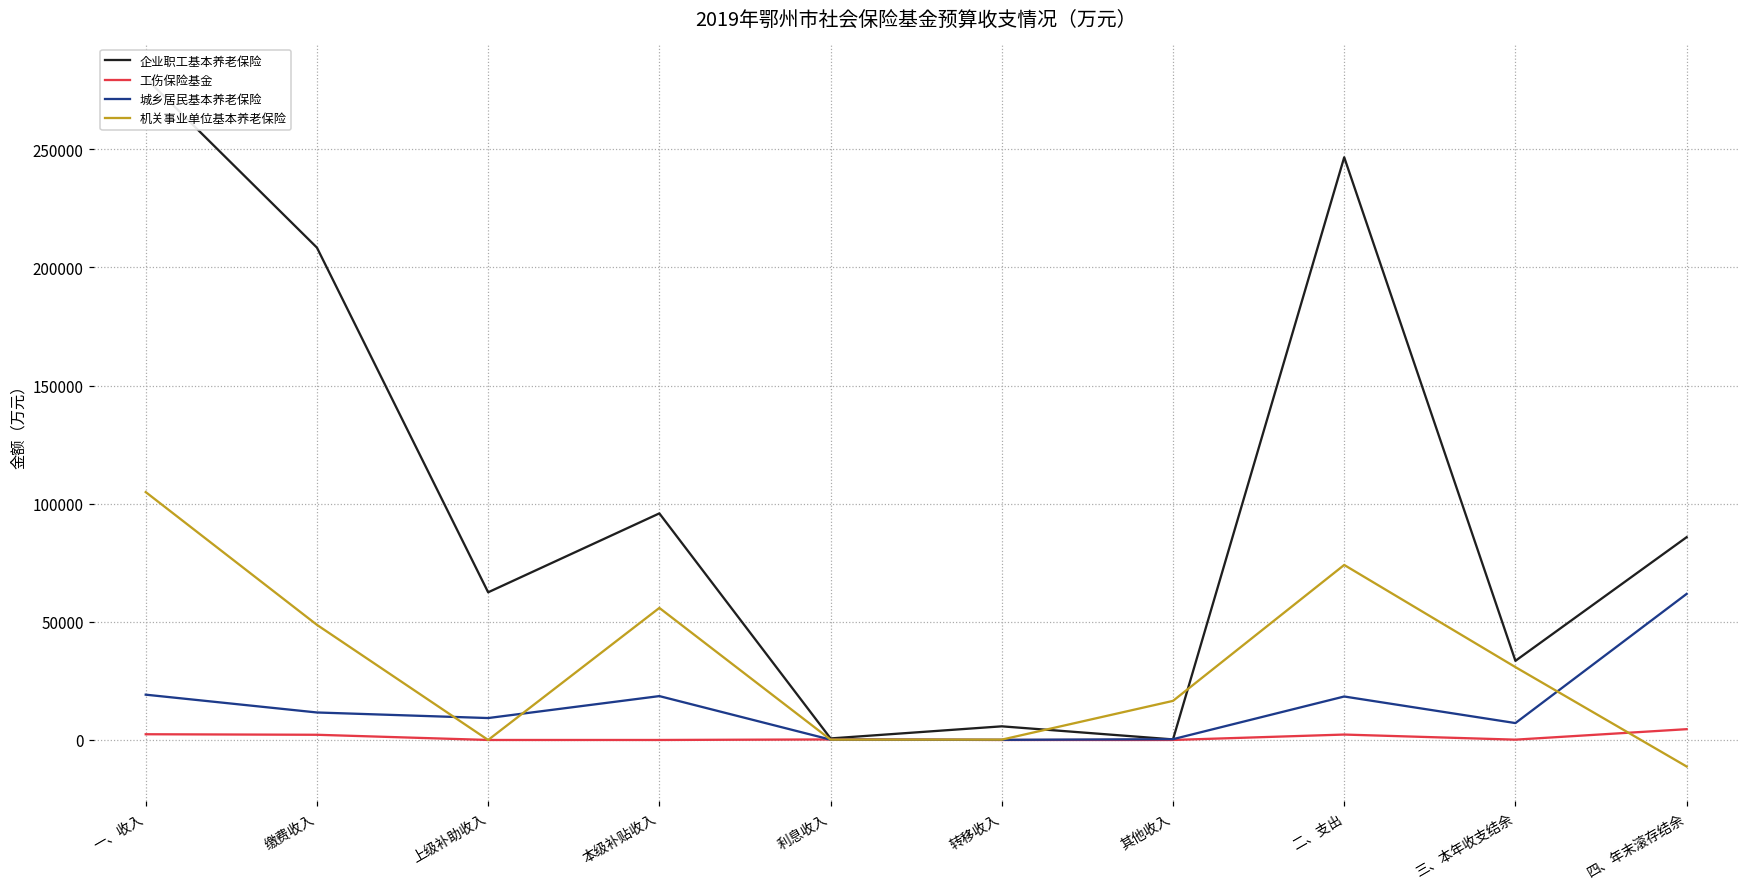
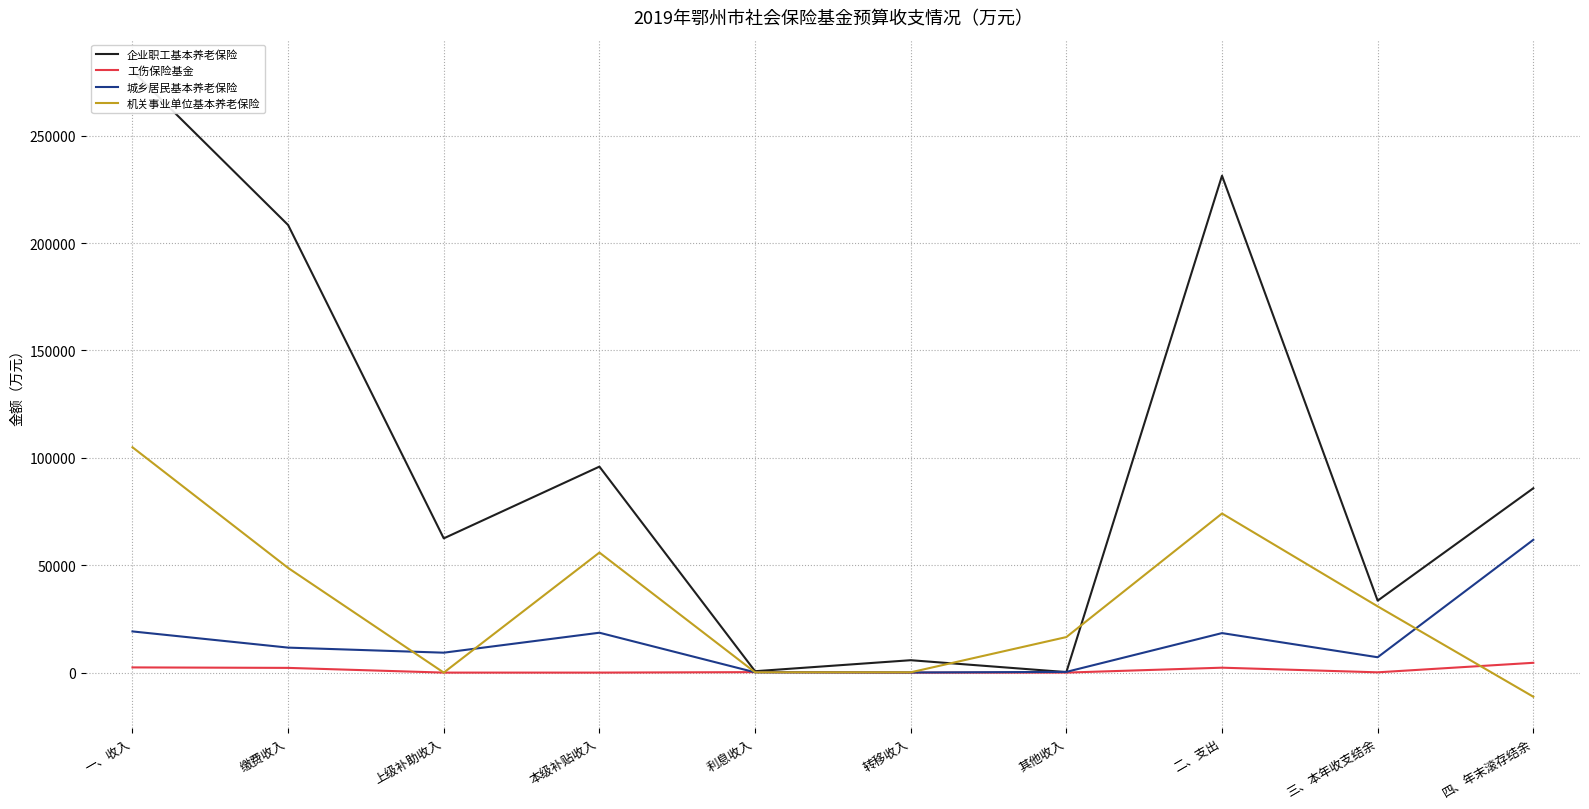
企业职工基本养老保险, 二、支出: 247000 -> 231000
